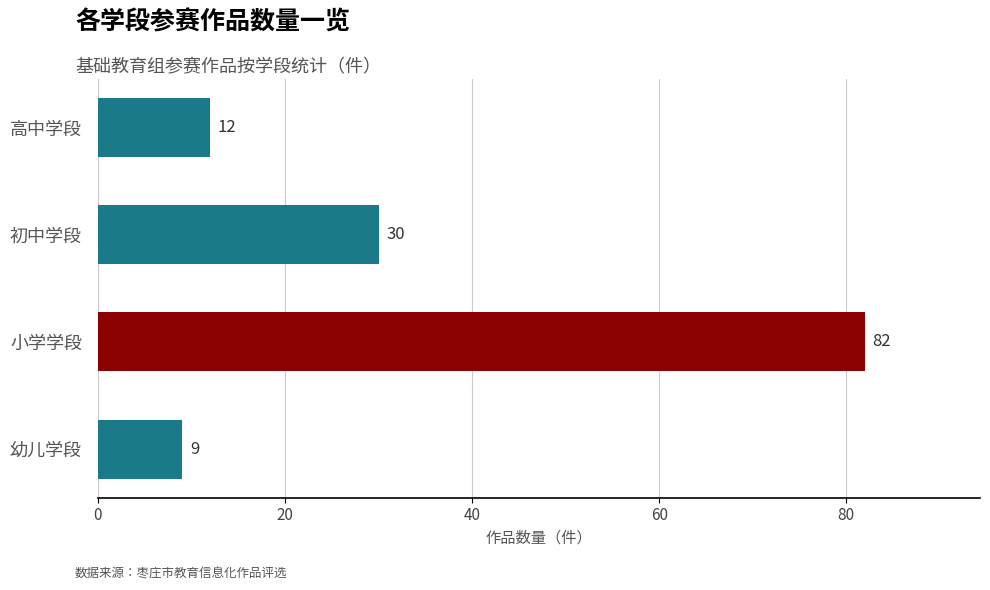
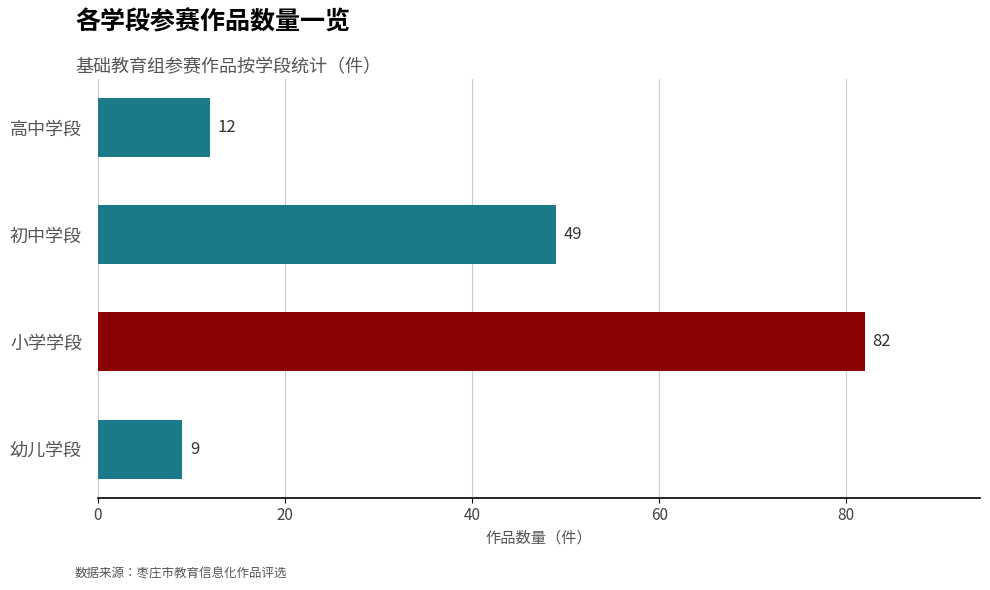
初中学段: 30 -> 49
